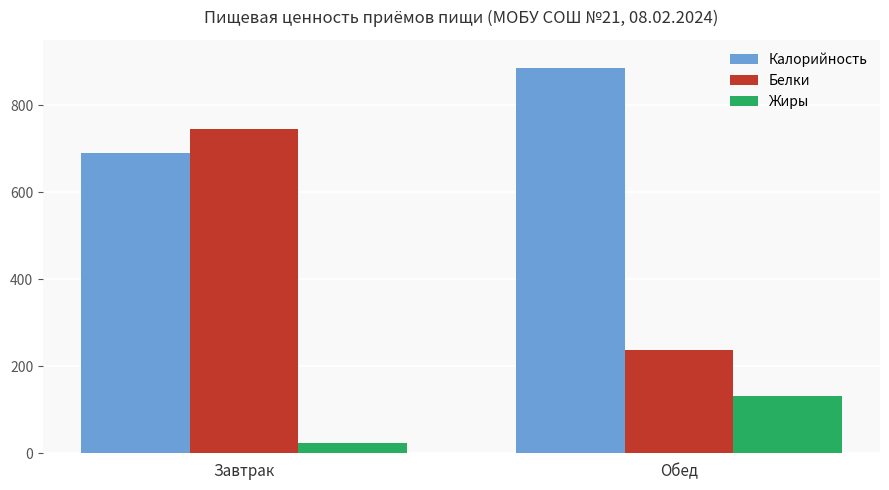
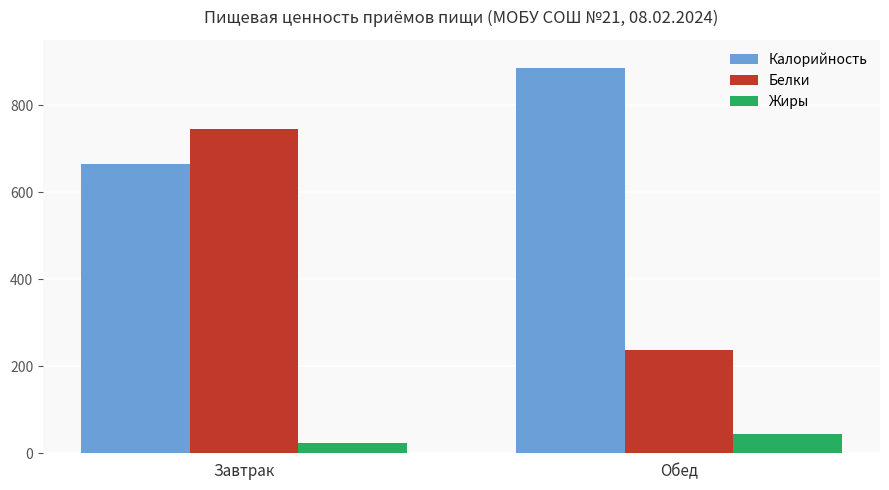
Калорийность, Завтрак: 690 -> 660
Жиры, Обед: 130 -> 40
